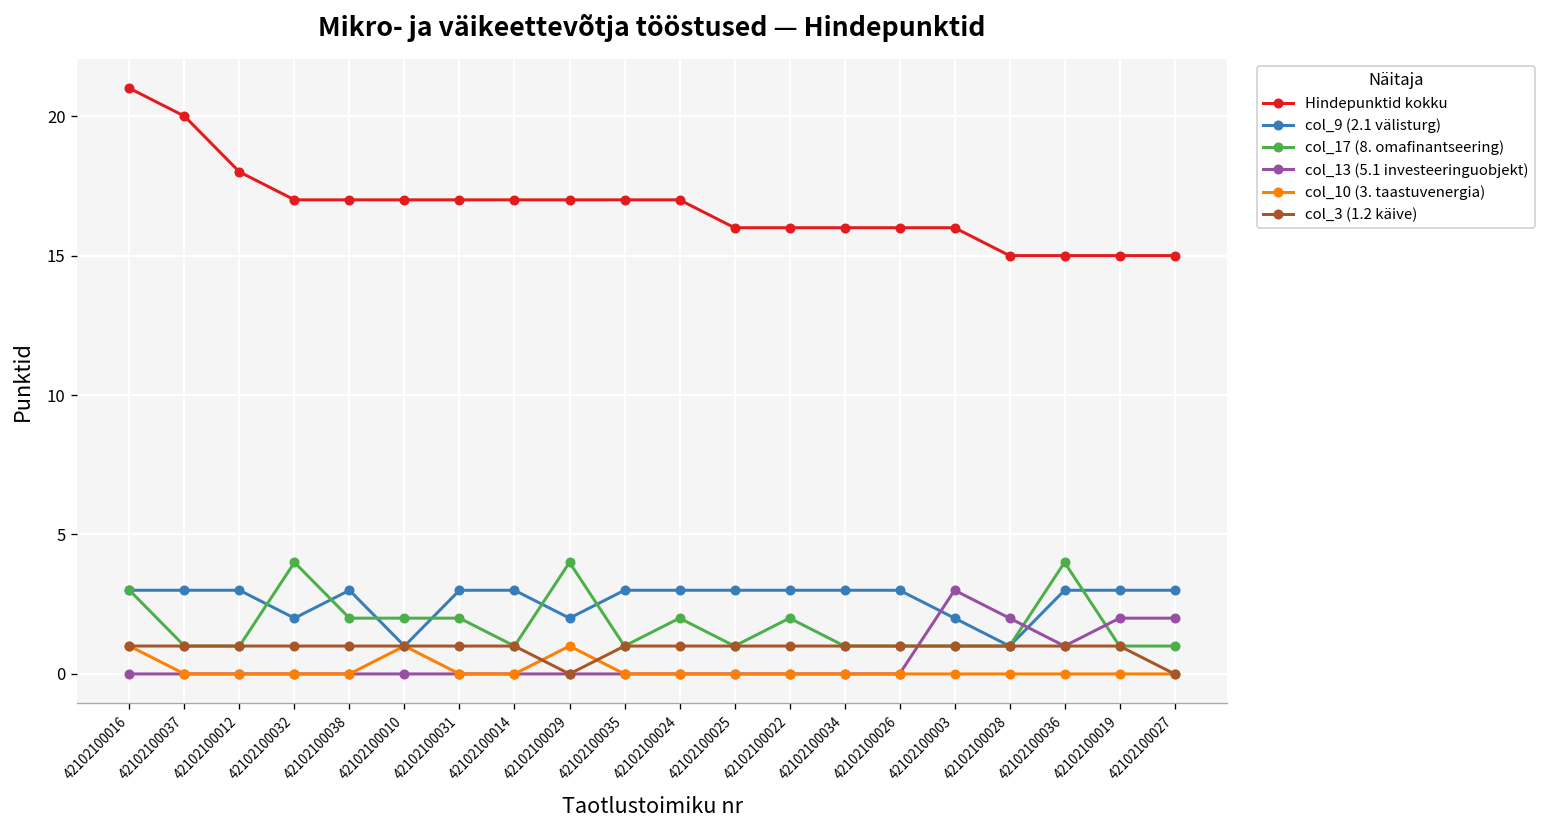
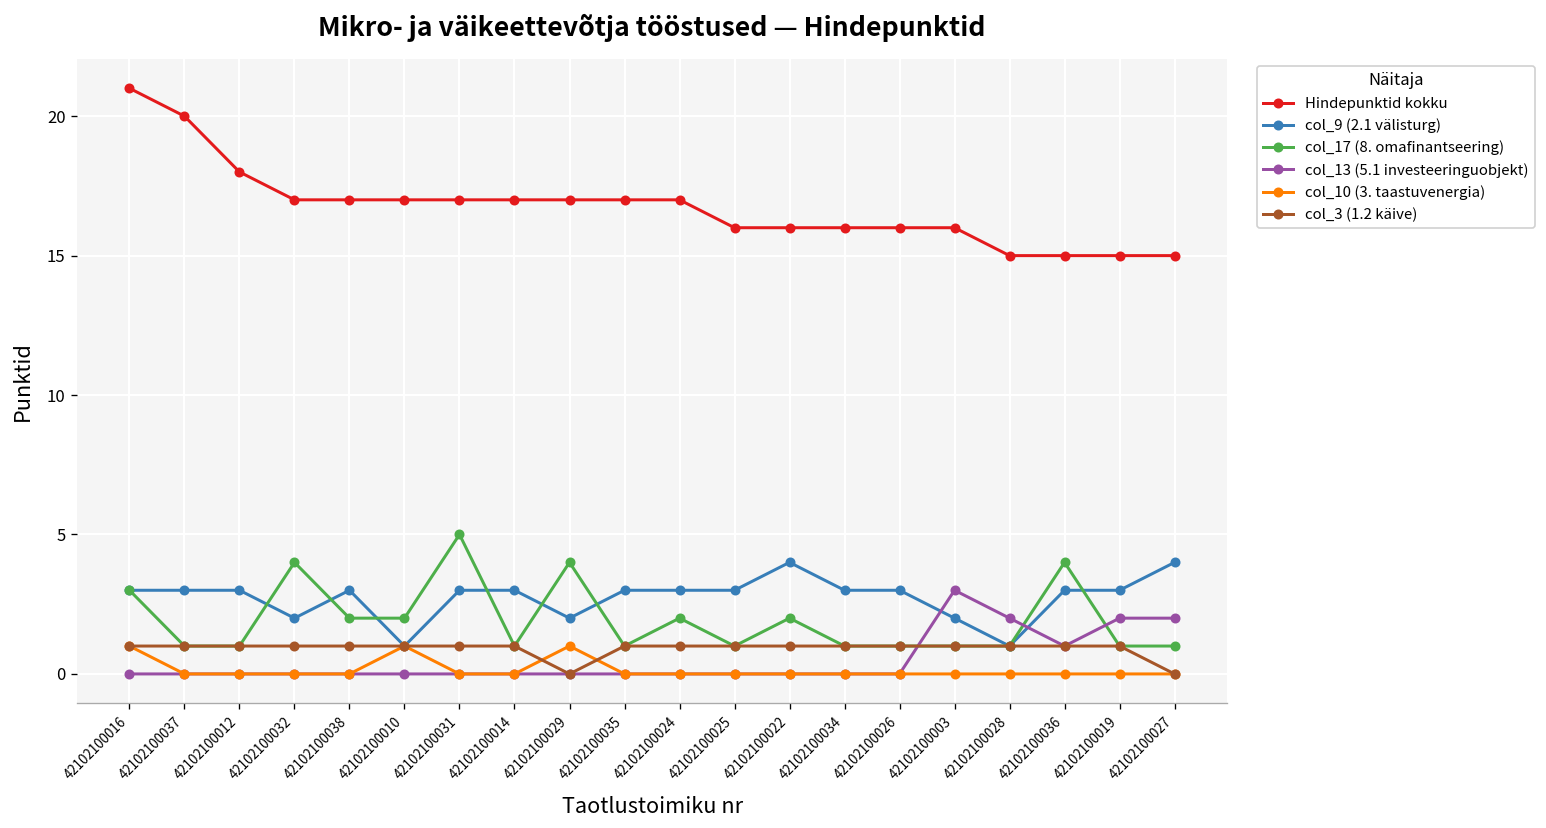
col_17 (8. omafinantseering), 42102100031: 2 -> 5
col_9 (2.1 välisturg), 42102100022: 3 -> 4
col_9 (2.1 välisturg), 42102100027: 3 -> 4
